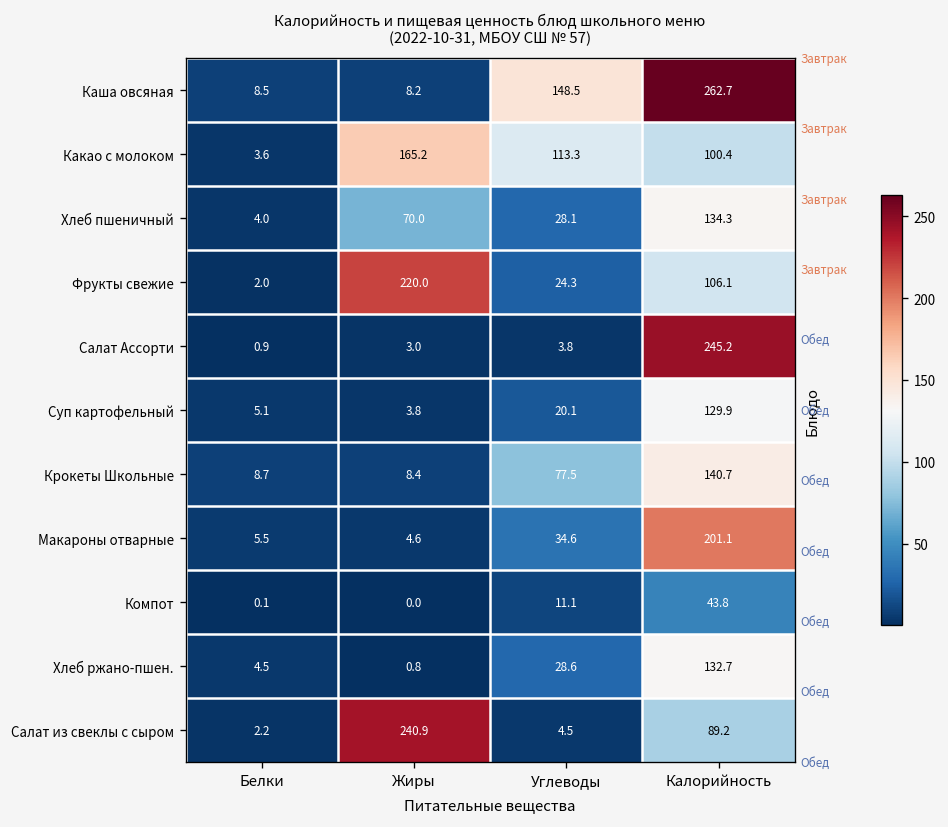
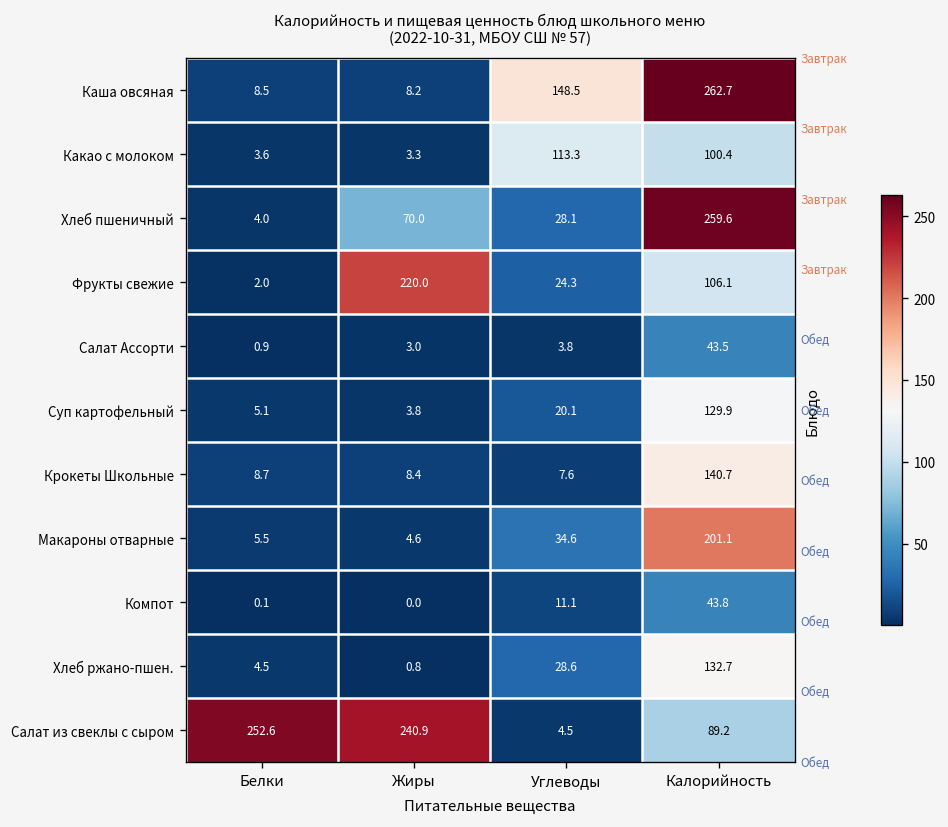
Какао с молоком, Жиры: 165.2 -> 3.3
Хлеб пшеничный, Калорийность: 134.3 -> 259.6
Салат Ассорти, Калорийность: 245.2 -> 43.5
Крокеты Школьные, Углеводы: 77.5 -> 7.6
Салат из свеклы с сыром, Белки: 2.2 -> 252.6
